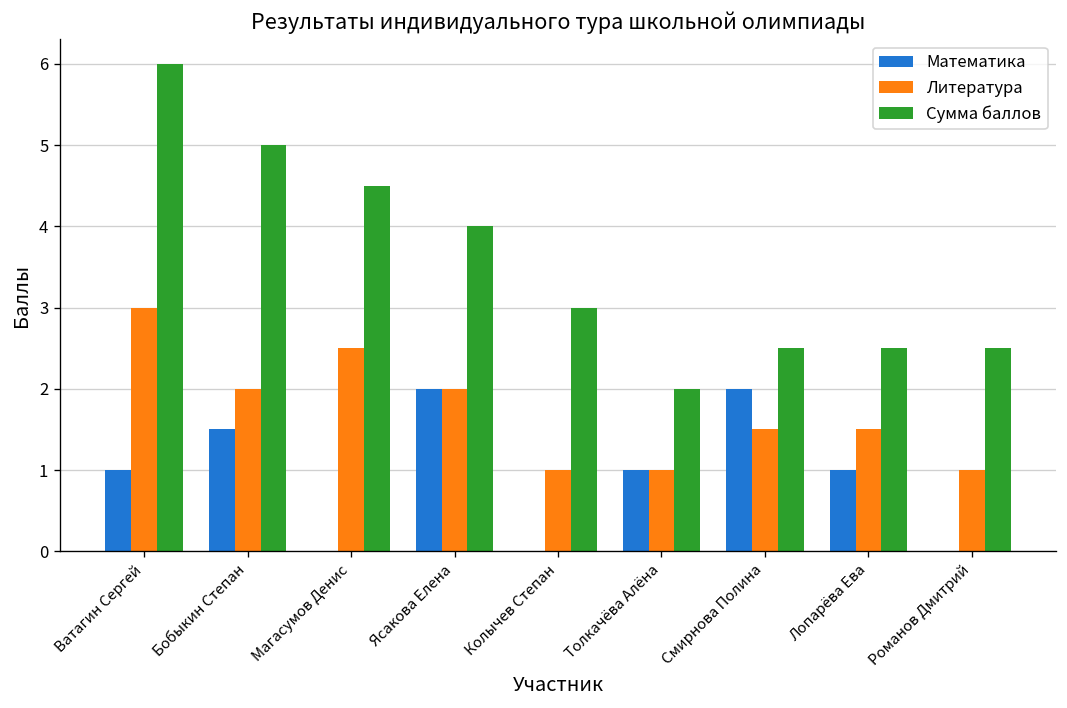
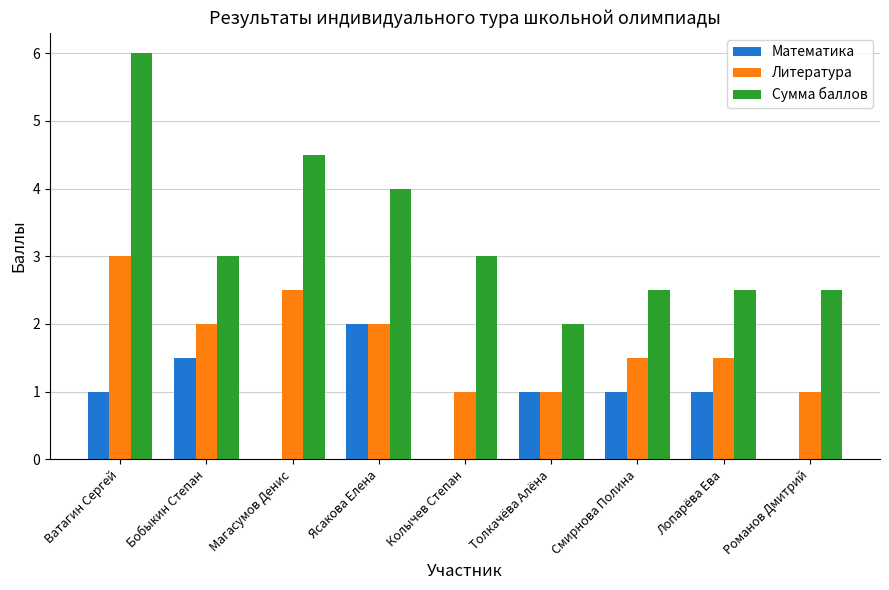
Сумма баллов, Бобыкин Степан: 5 -> 3
Математика, Смирнова Полина: 2 -> 1
